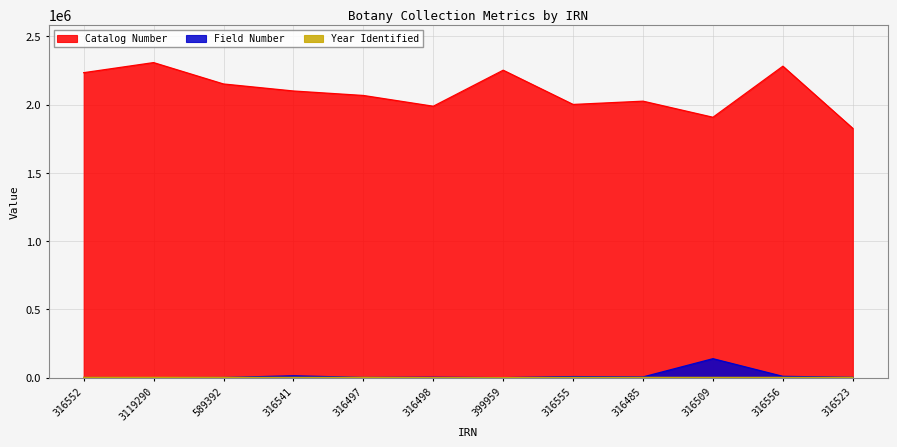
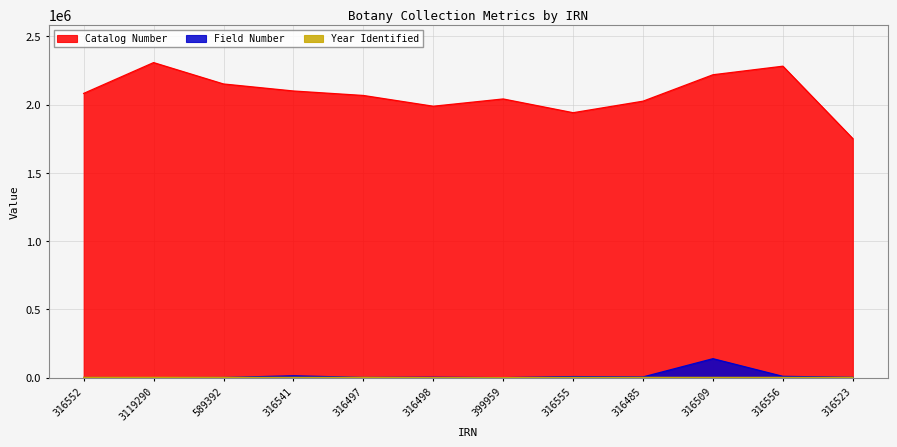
Catalog Number, 316552: 2230000 -> 2080000
Catalog Number, 399959: 2250000 -> 2040000
Catalog Number, 316555: 2000000 -> 1940000
Catalog Number, 316509: 1910000 -> 2220000
Catalog Number, 316523: 1830000 -> 1750000
